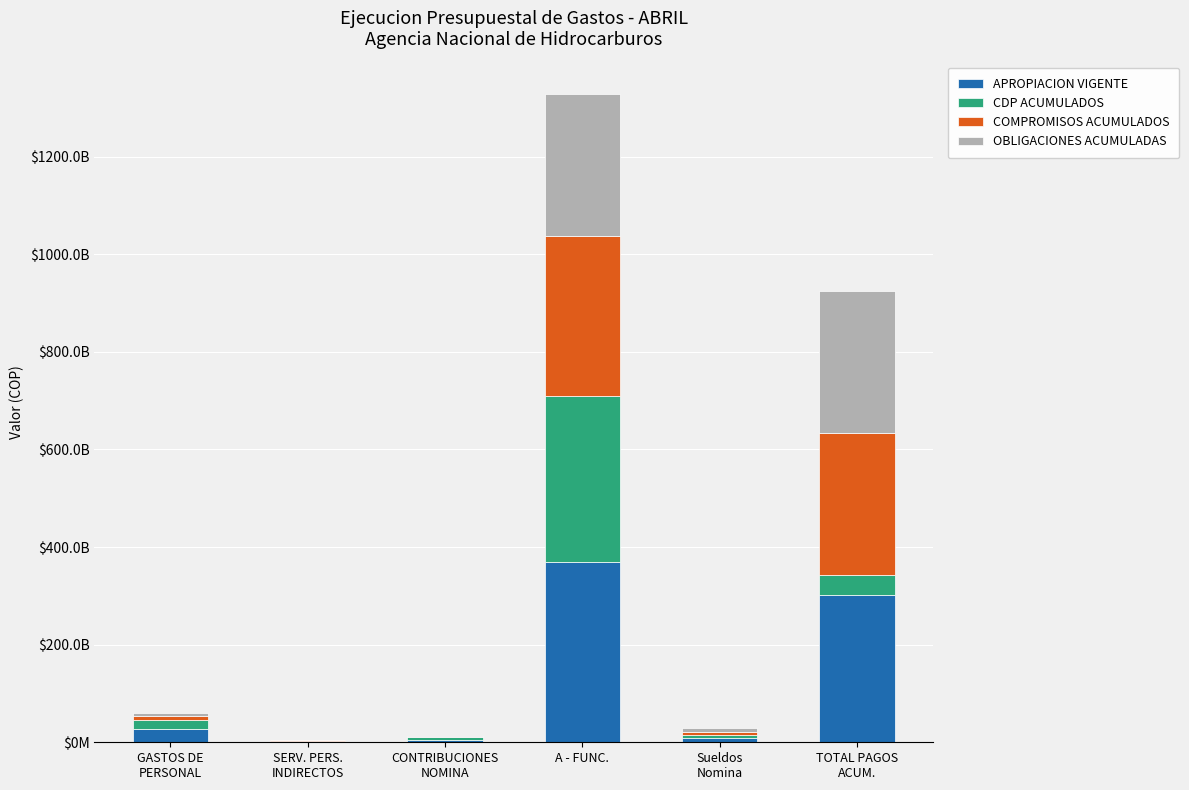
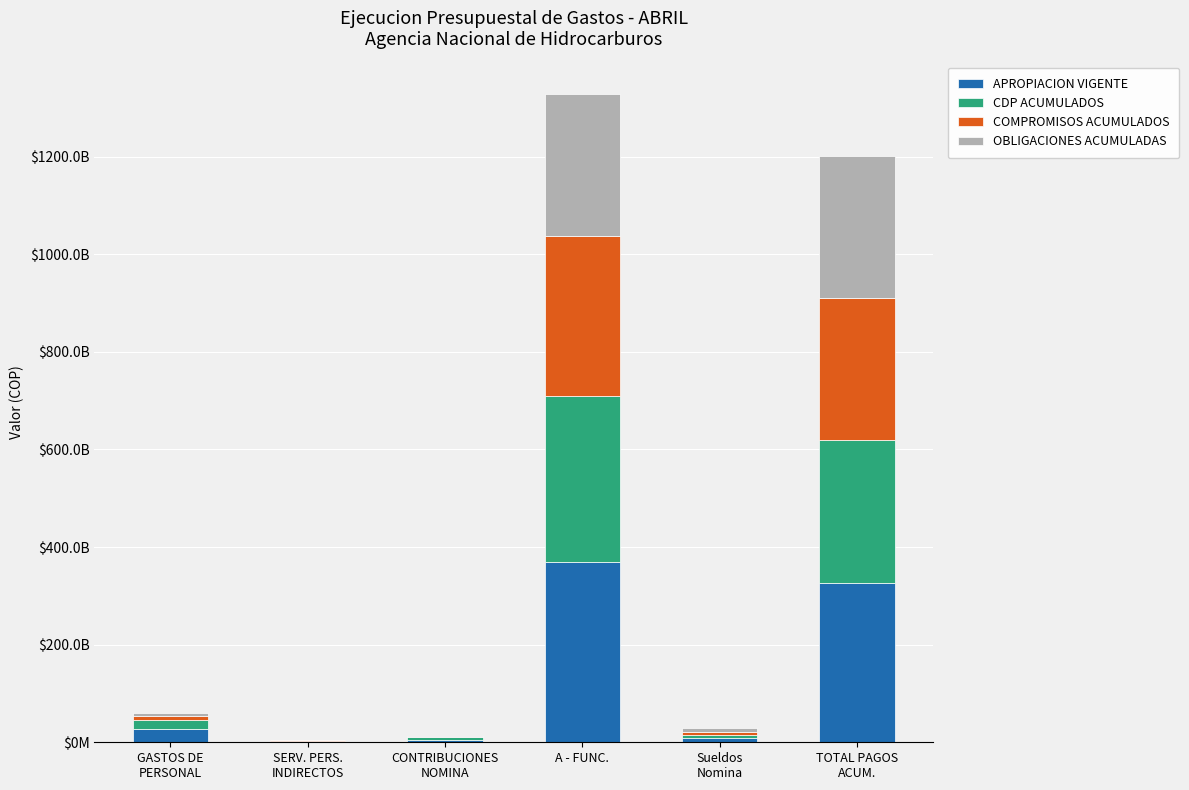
APROPIACION VIGENTE, TOTAL PAGOS ACUM.: $300000000000 -> $330000000000
CDP ACUMULADOS, TOTAL PAGOS ACUM.: $40000000000 -> $290000000000
